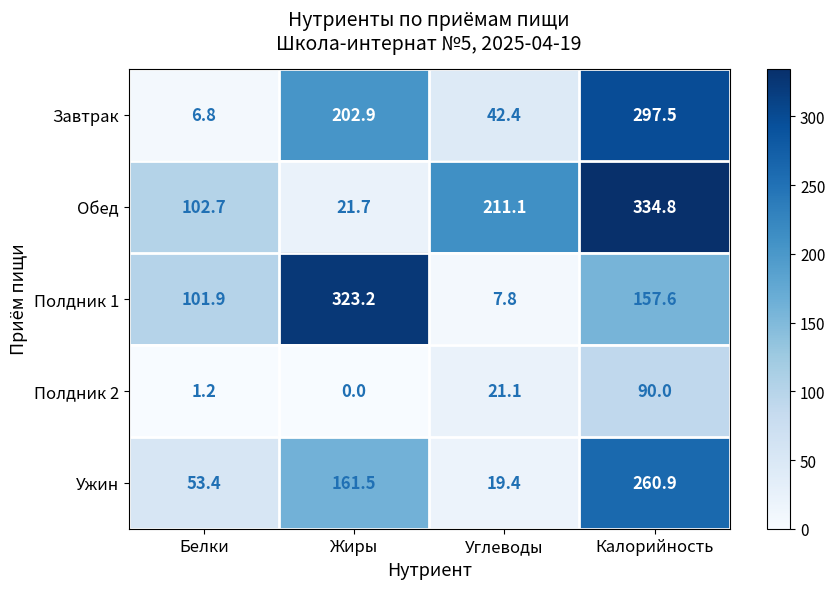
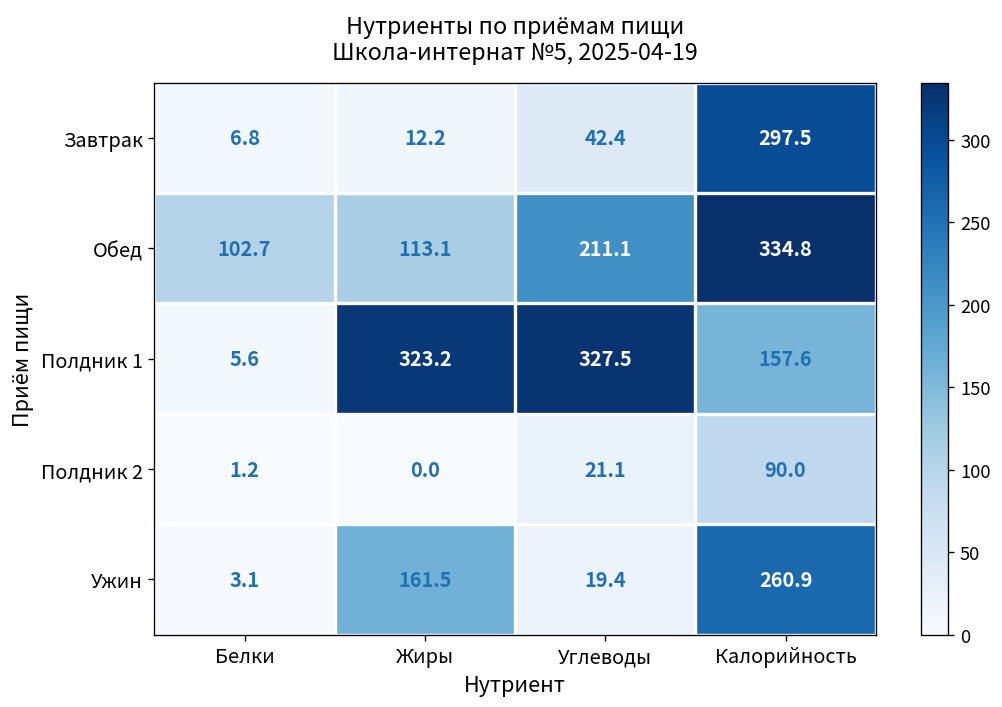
Завтрак, Жиры: 202.9 -> 12.2
Обед, Жиры: 21.7 -> 113.1
Полдник 1, Белки: 101.9 -> 5.6
Полдник 1, Углеводы: 7.8 -> 327.5
Ужин, Белки: 53.4 -> 3.1
